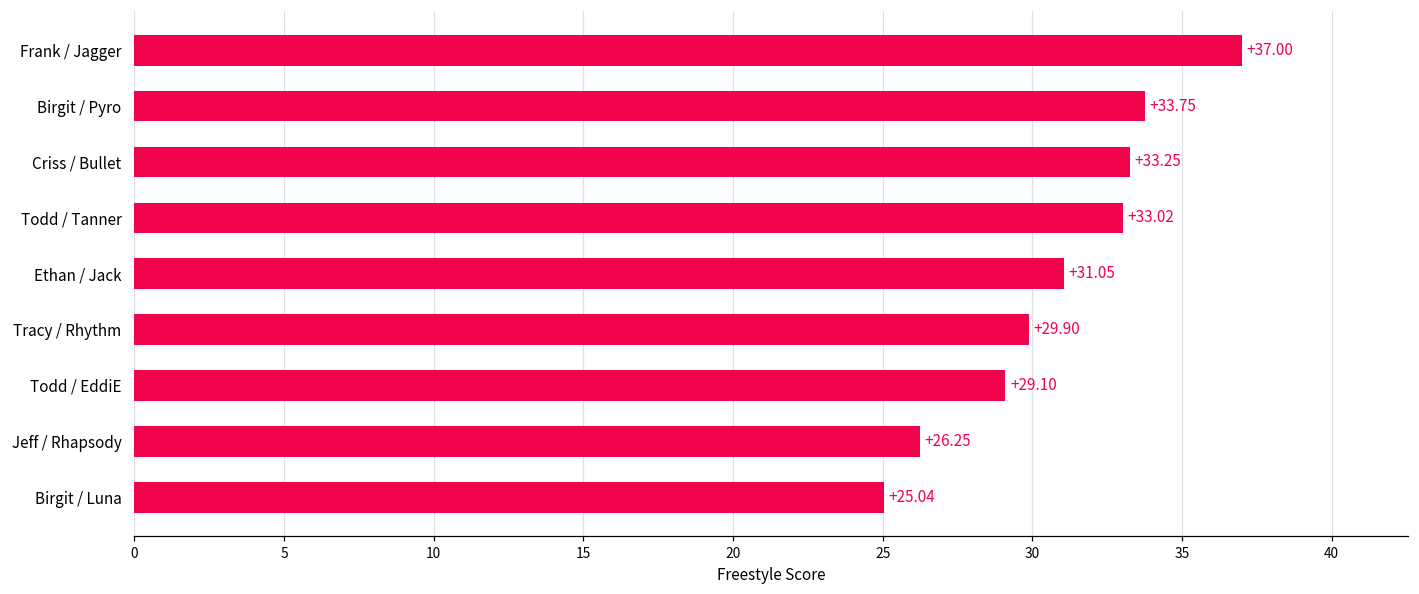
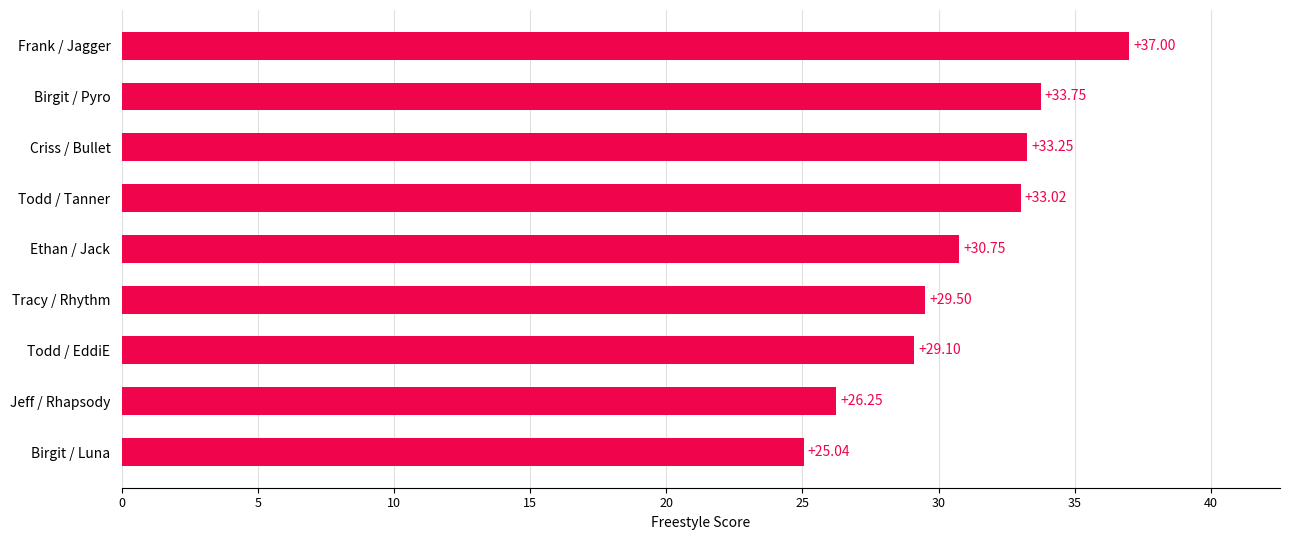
Ethan / Jack: +31.05 -> +30.75
Tracy / Rhythm: +29.90 -> +29.50
